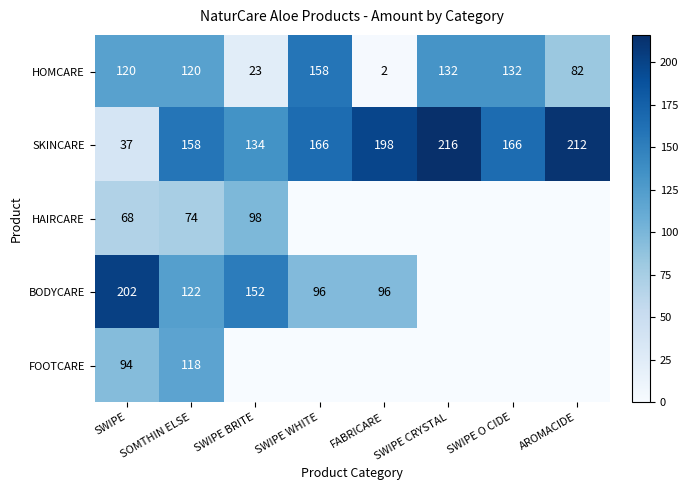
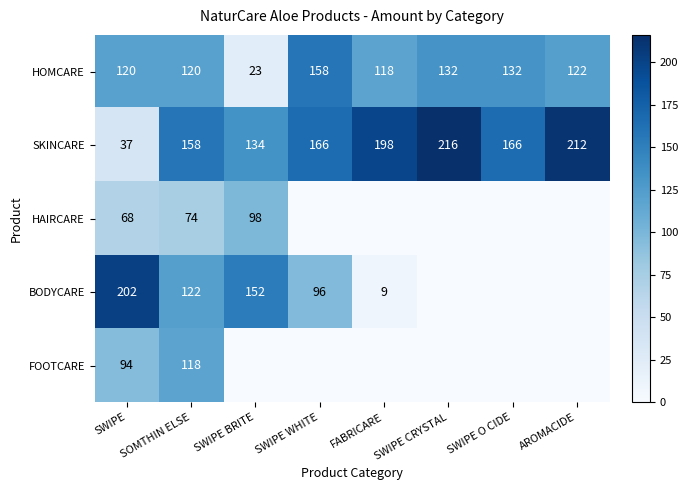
HOMCARE, FABRICARE: 2 -> 118
HOMCARE, AROMACIDE: 82 -> 122
BODYCARE, FABRICARE: 96 -> 9
